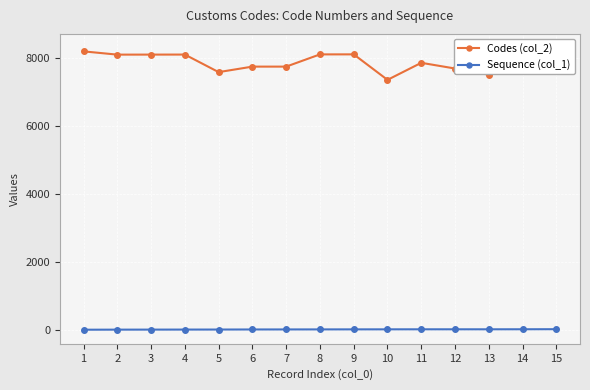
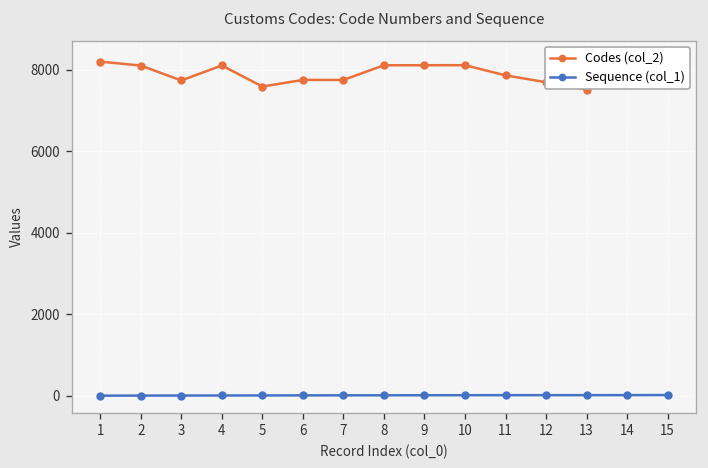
Codes (col_2), 3: 8100 -> 7700
Codes (col_2), 10: 7400 -> 8100
